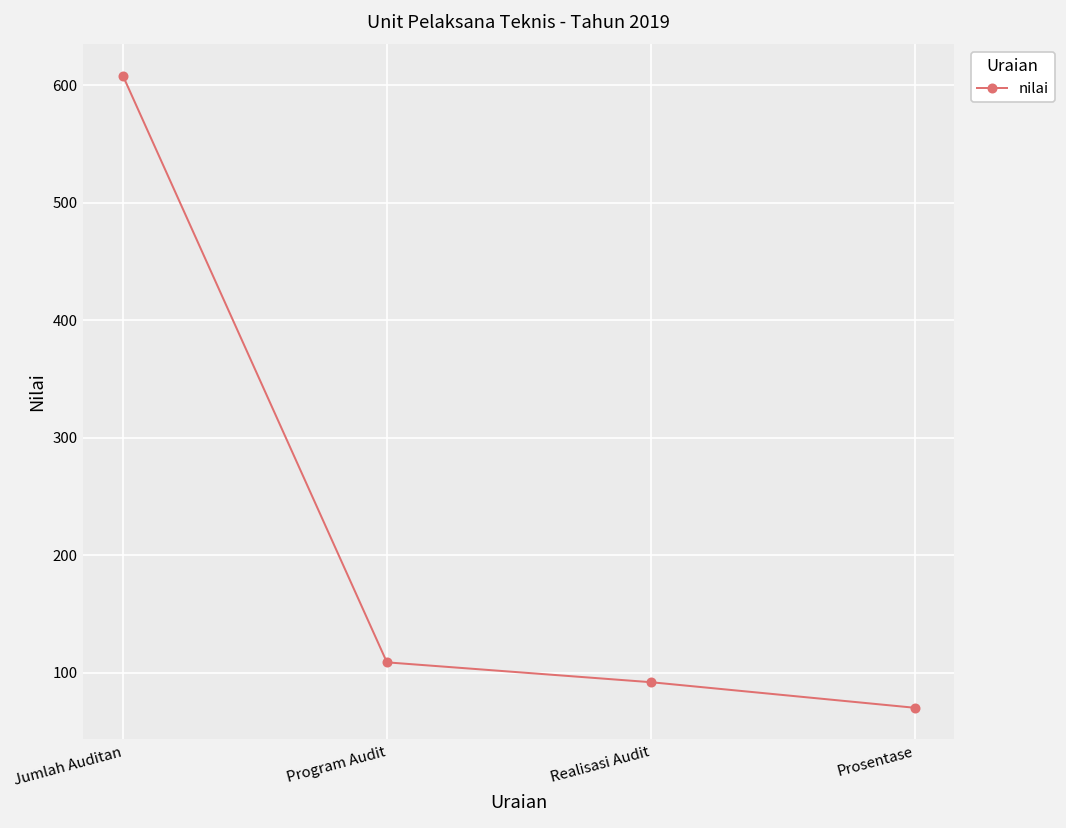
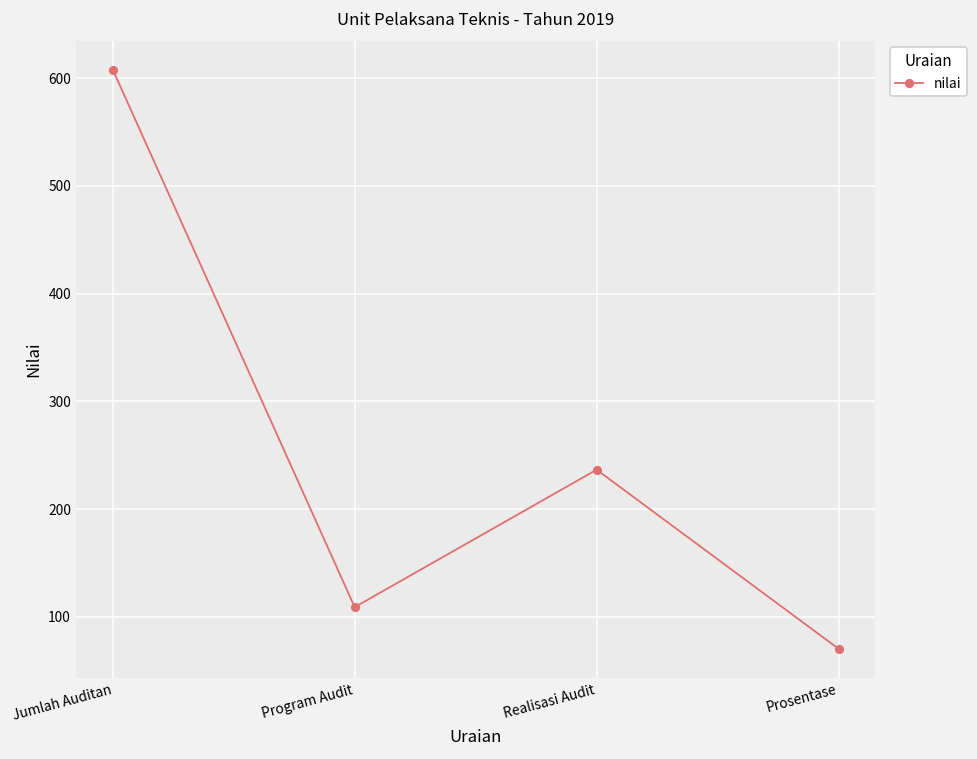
Realisasi Audit: 90 -> 240
